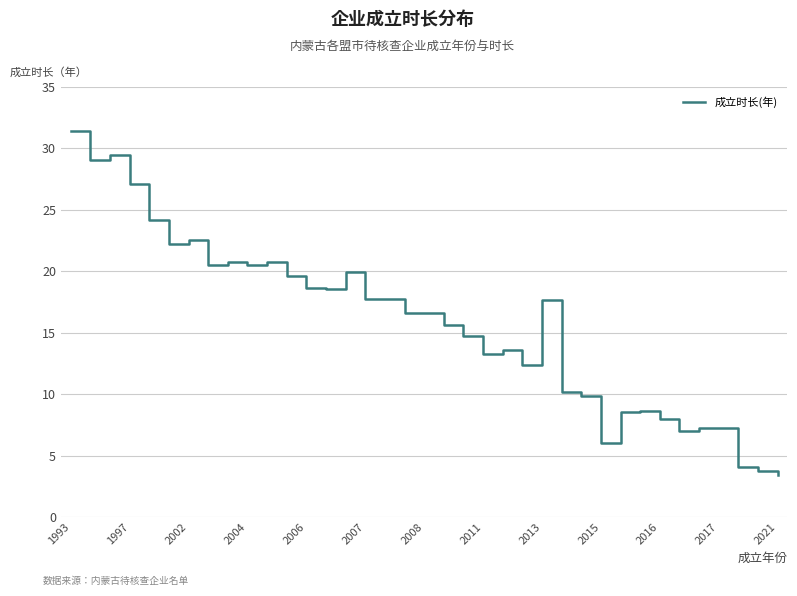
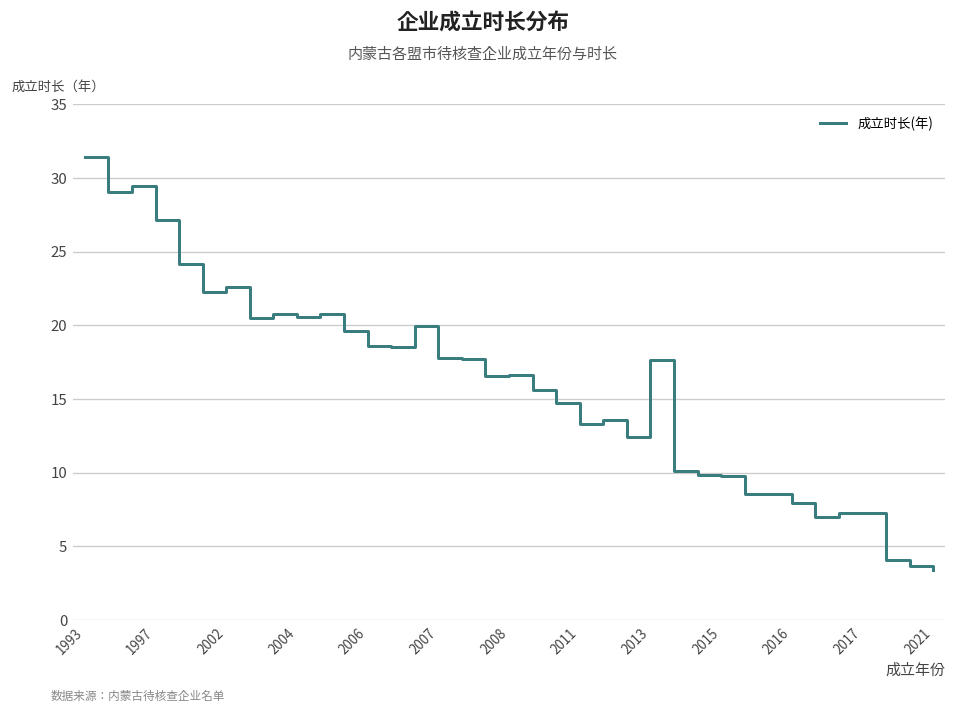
2015: 6.0 -> 9.8
